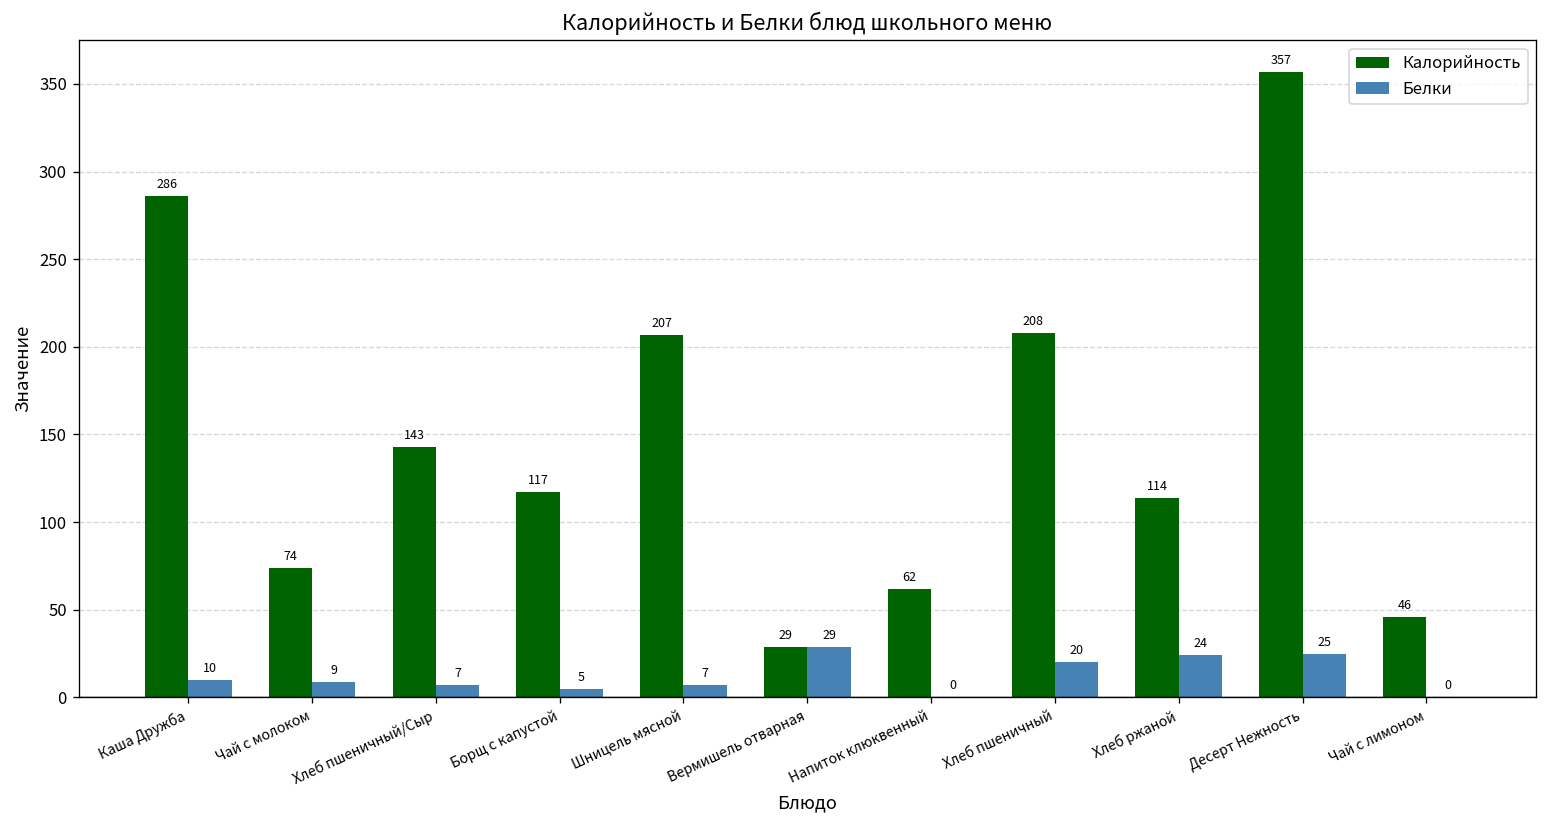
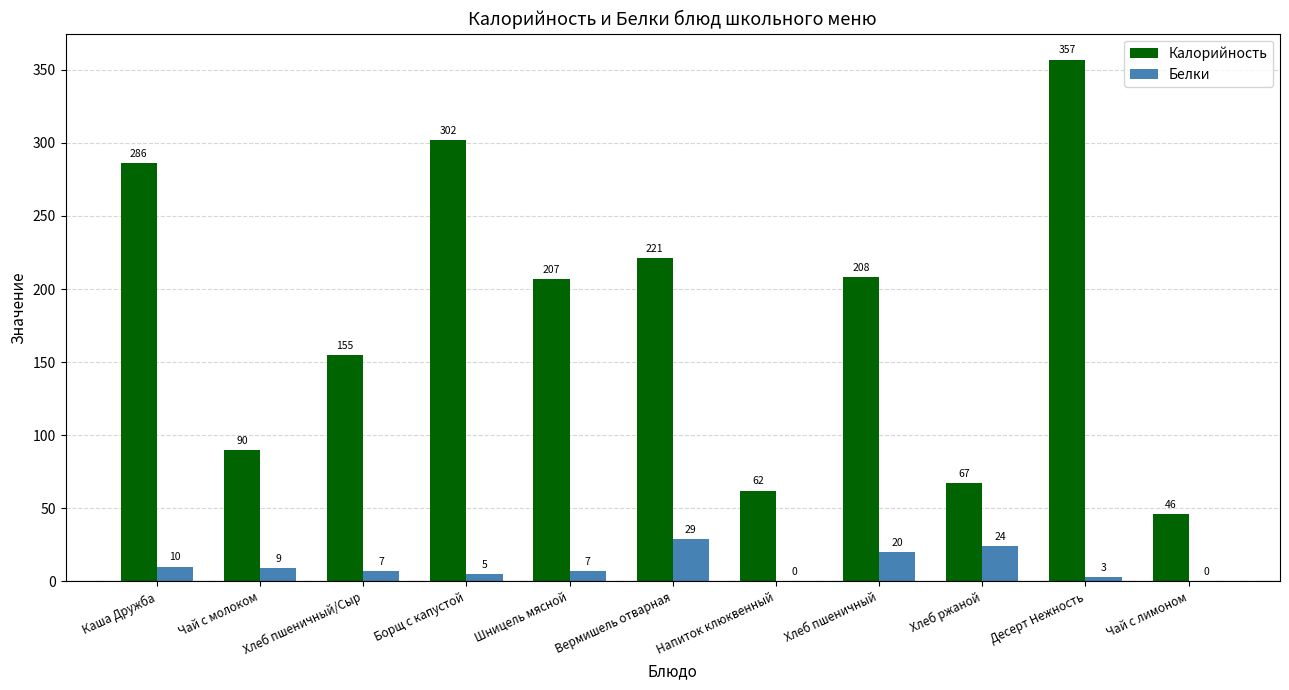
Калорийность, Чай с молоком: 74 -> 90
Калорийность, Хлеб пшеничный/Сыр: 143 -> 155
Калорийность, Борщ с капустой: 117 -> 302
Калорийность, Вермишель отварная: 29 -> 221
Калорийность, Хлеб ржаной: 114 -> 67
Белки, Десерт Нежность: 25 -> 3
